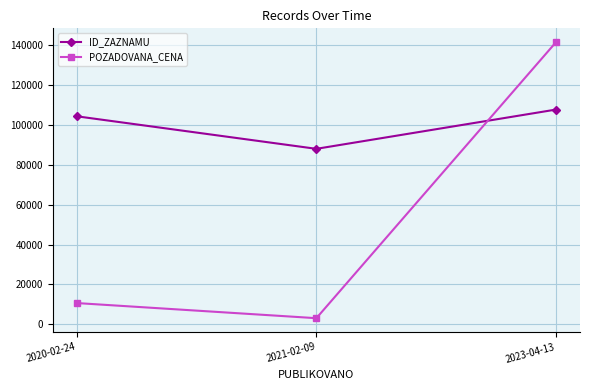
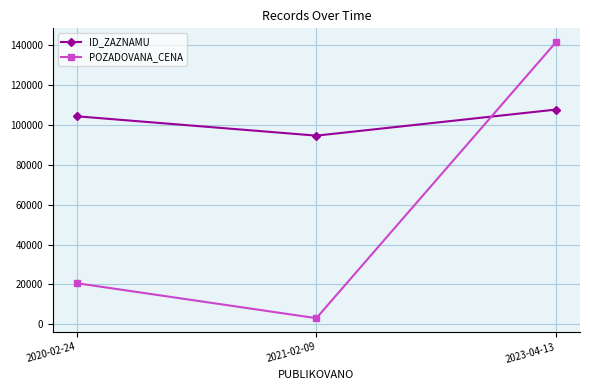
POZADOVANA_CENA, 2020-02-24: 11000 -> 21000
ID_ZAZNAMU, 2021-02-09: 88000 -> 95000
